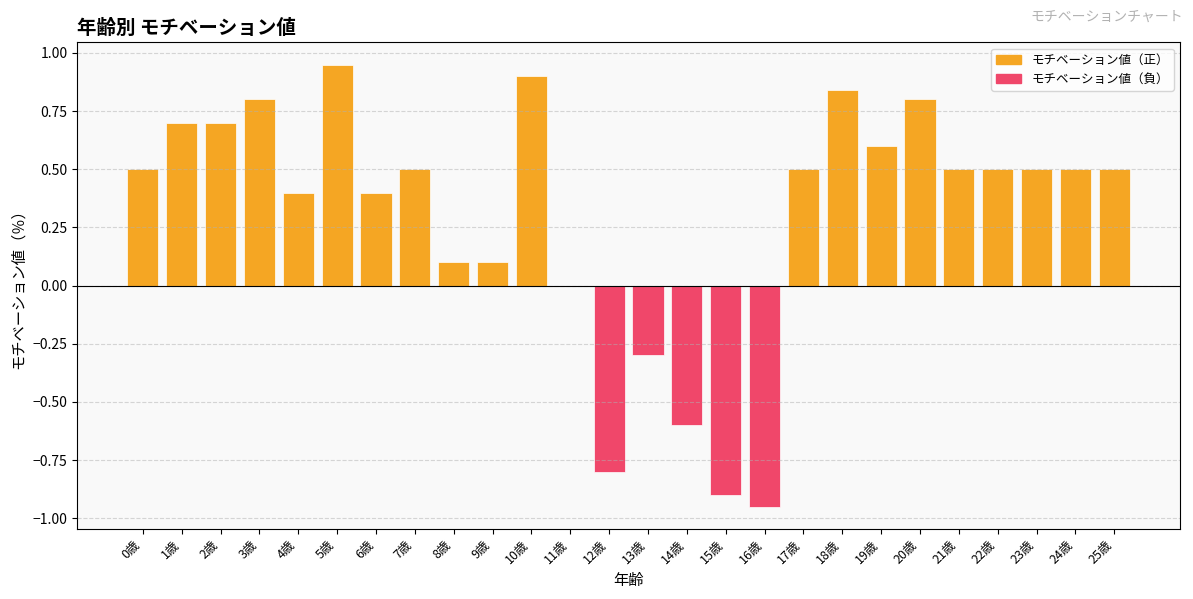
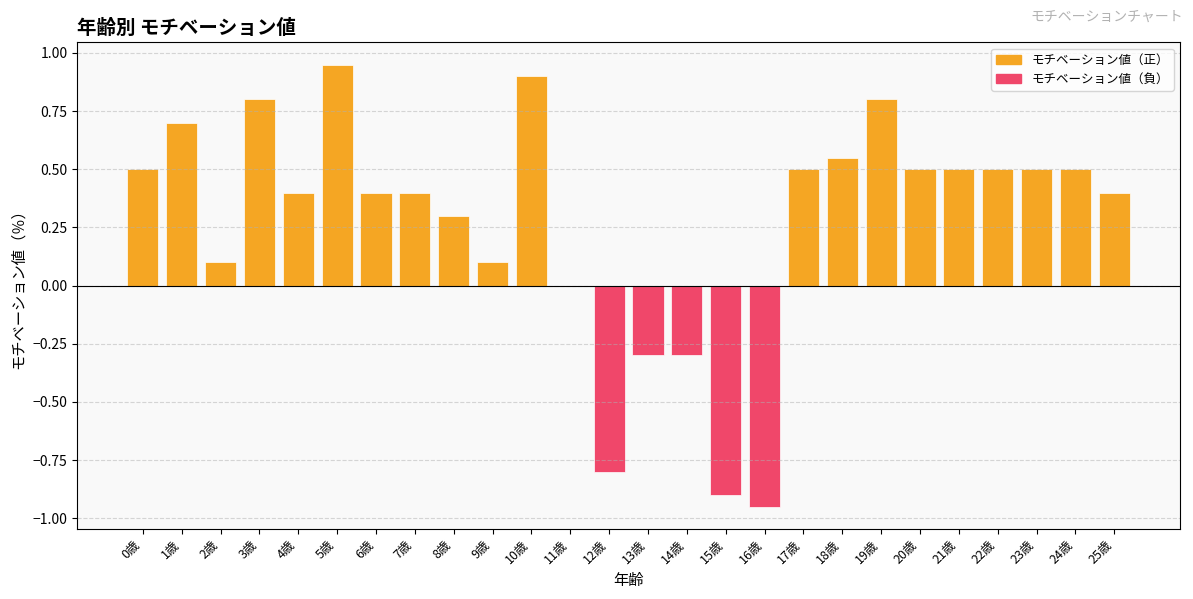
2歳: 0.7 -> 0.1
7歳: 0.5 -> 0.4
8歳: 0.1 -> 0.3
14歳: -0.6 -> -0.3
18歳: 0.84 -> 0.55
19歳: 0.6 -> 0.8
20歳: 0.8 -> 0.5
25歳: 0.5 -> 0.4
